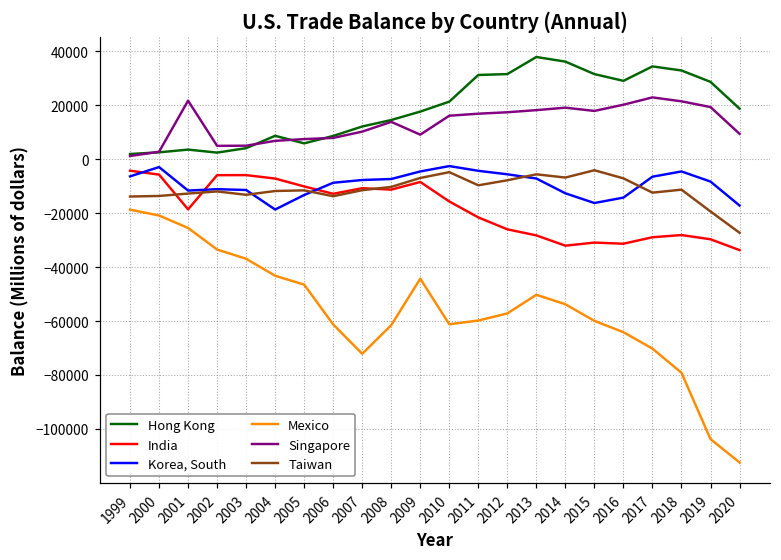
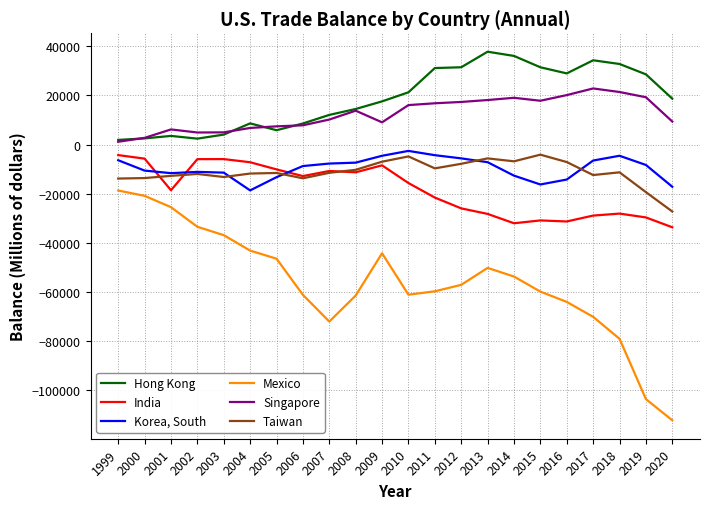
Korea, South, 2000: -3000 -> -11000
Singapore, 2001: 22000 -> 6000
